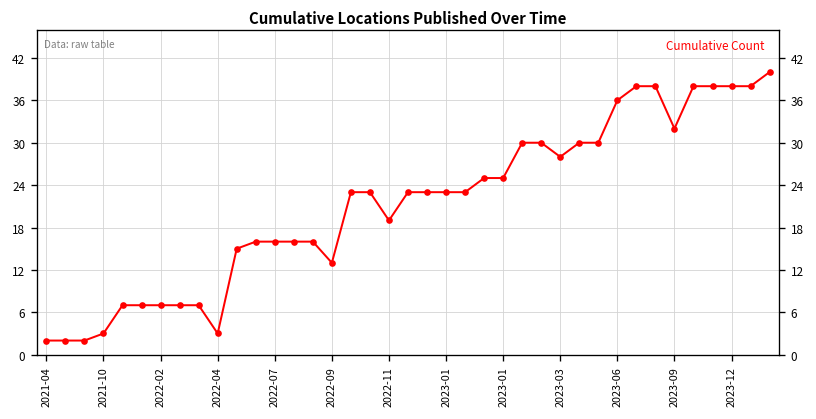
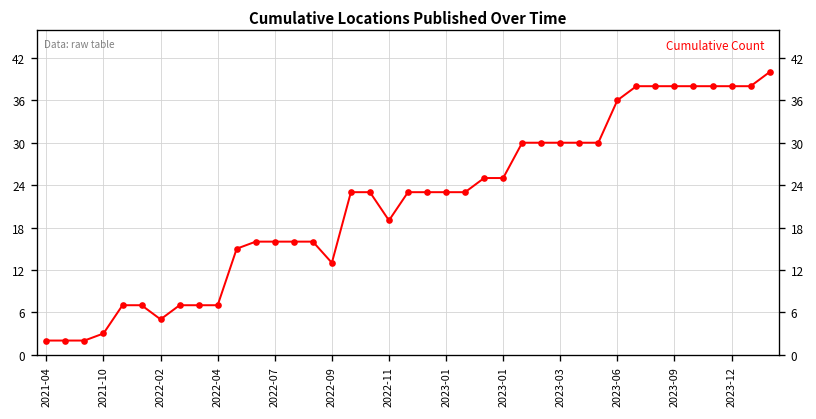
2022-02: 7 -> 5
2022-04: 3 -> 7
2023-03: 28 -> 30
2023-09: 32 -> 38
